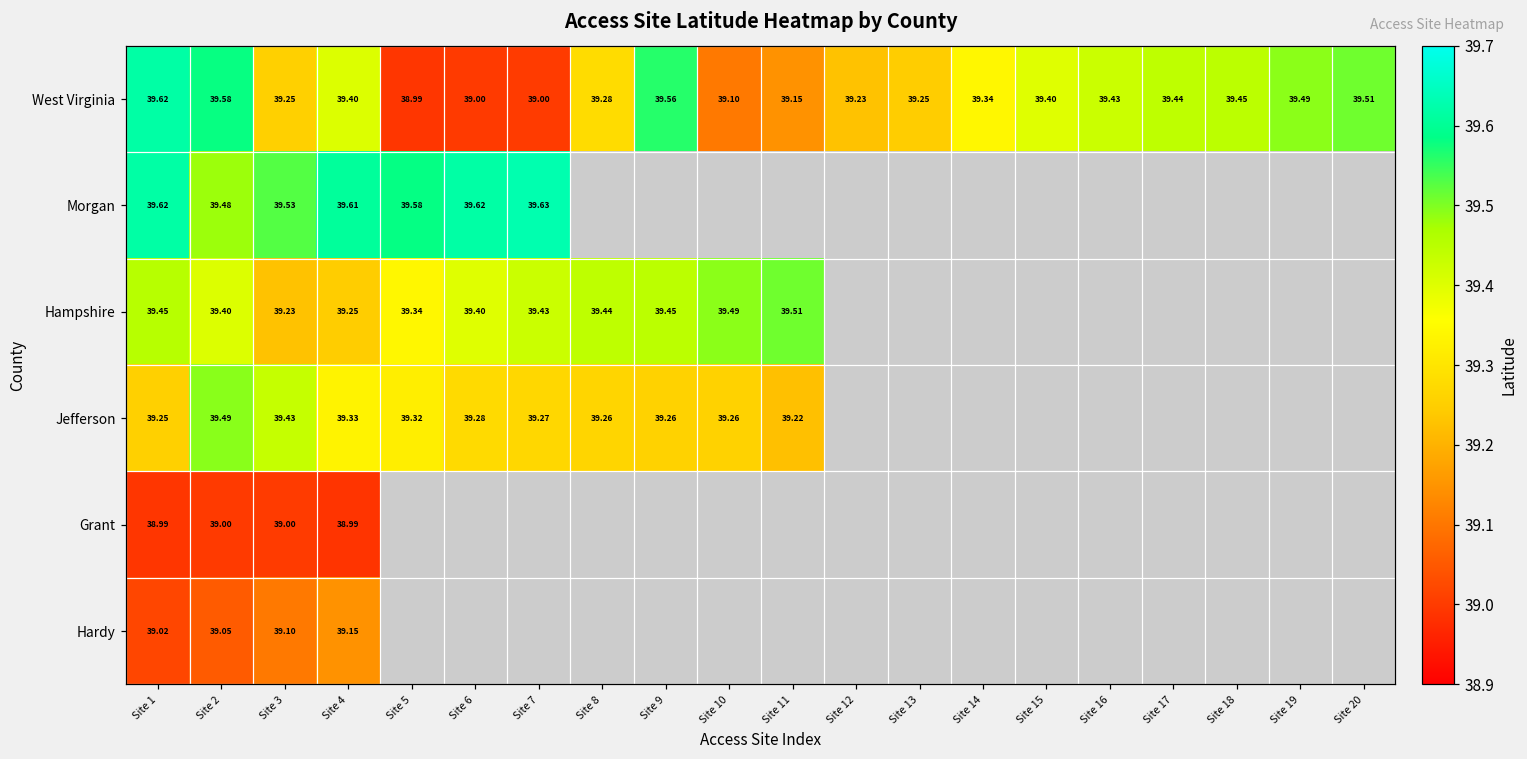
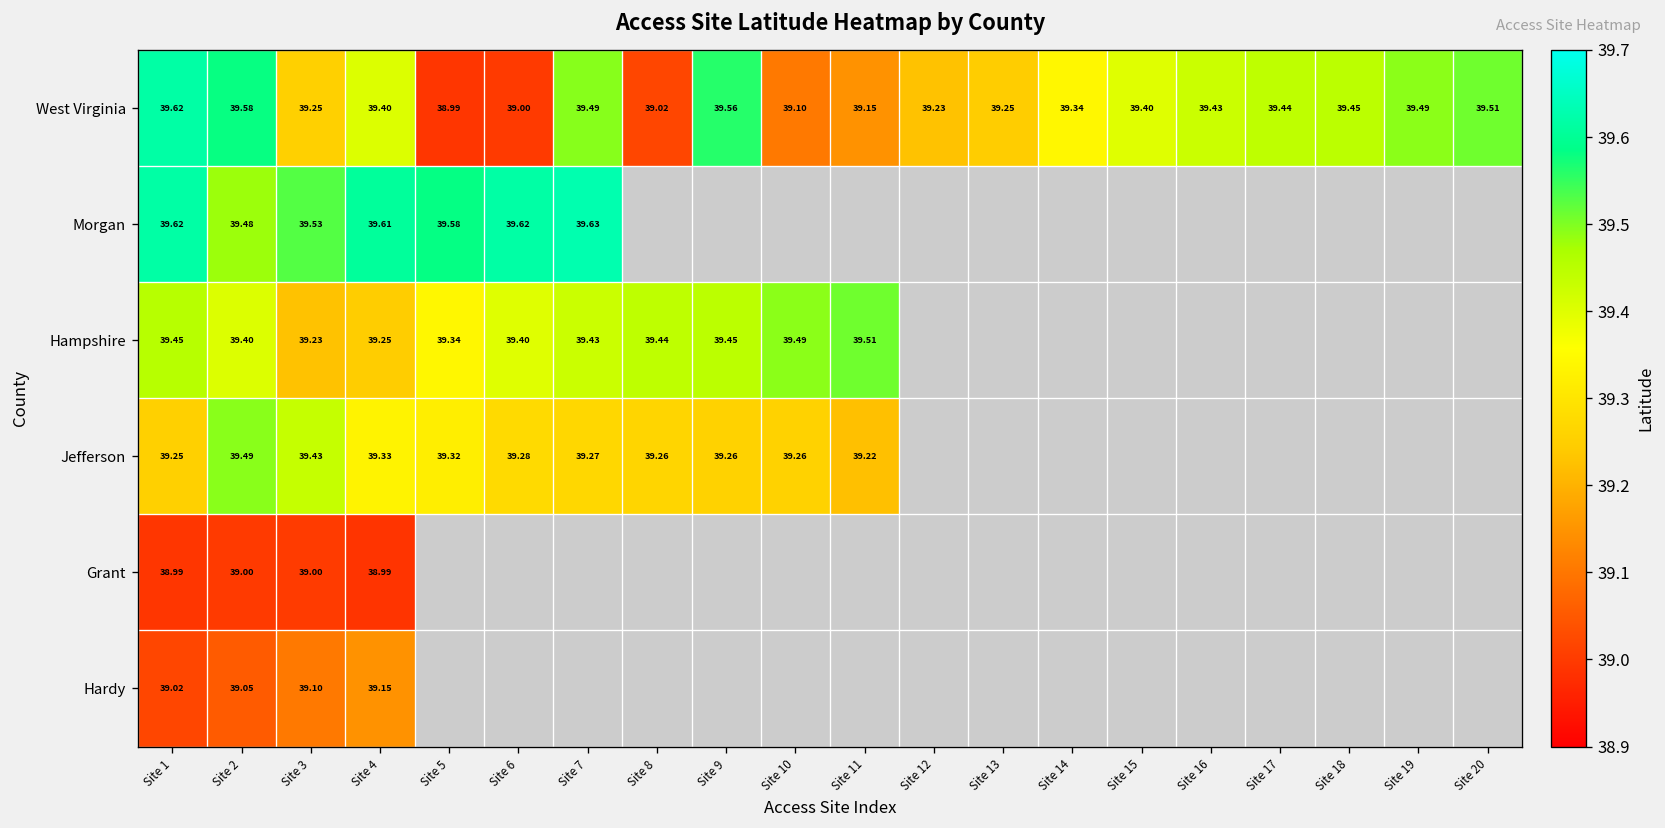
West Virginia, Site 7: 39.00 -> 39.49
West Virginia, Site 8: 39.28 -> 39.02
